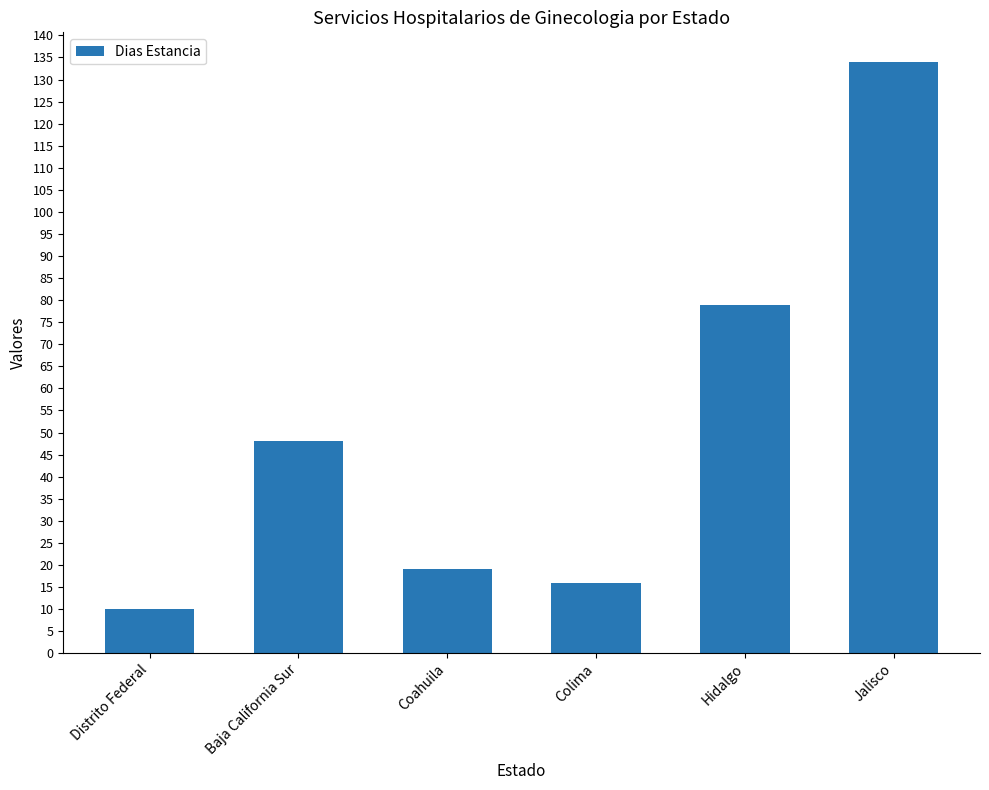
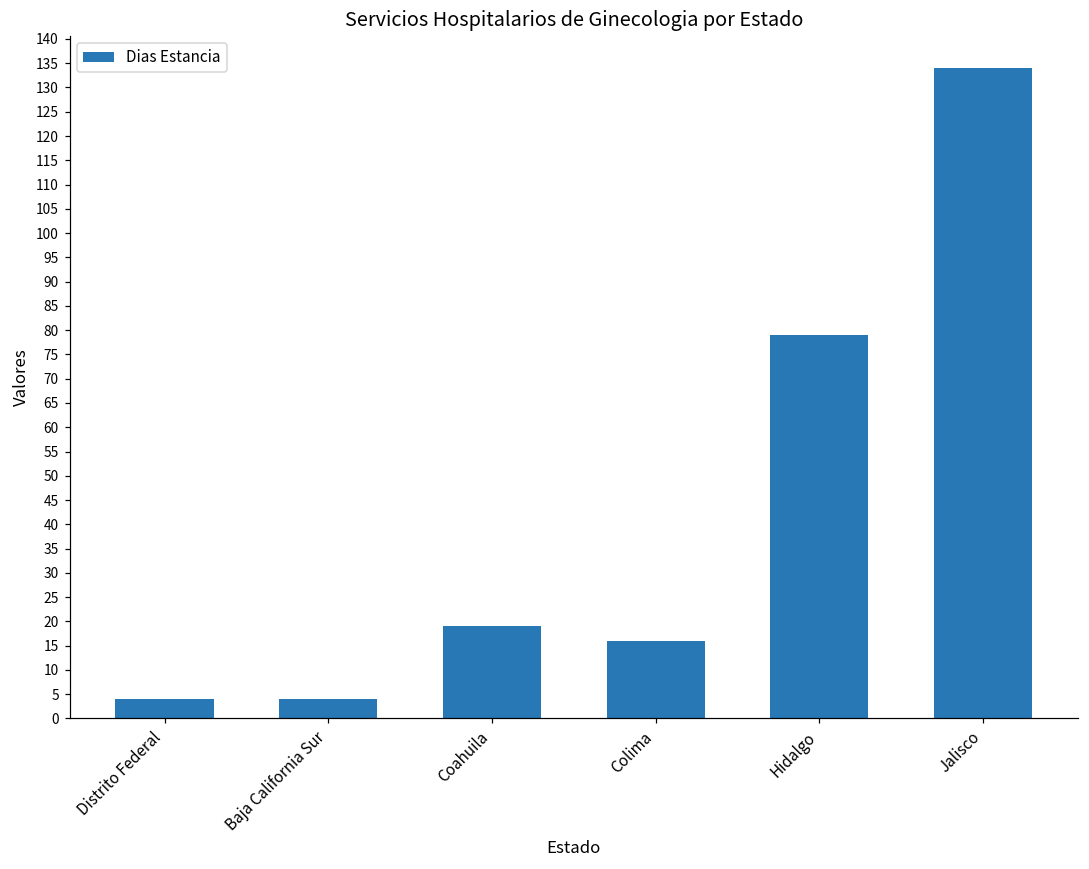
Distrito Federal: 10 -> 4
Baja California Sur: 48 -> 4
